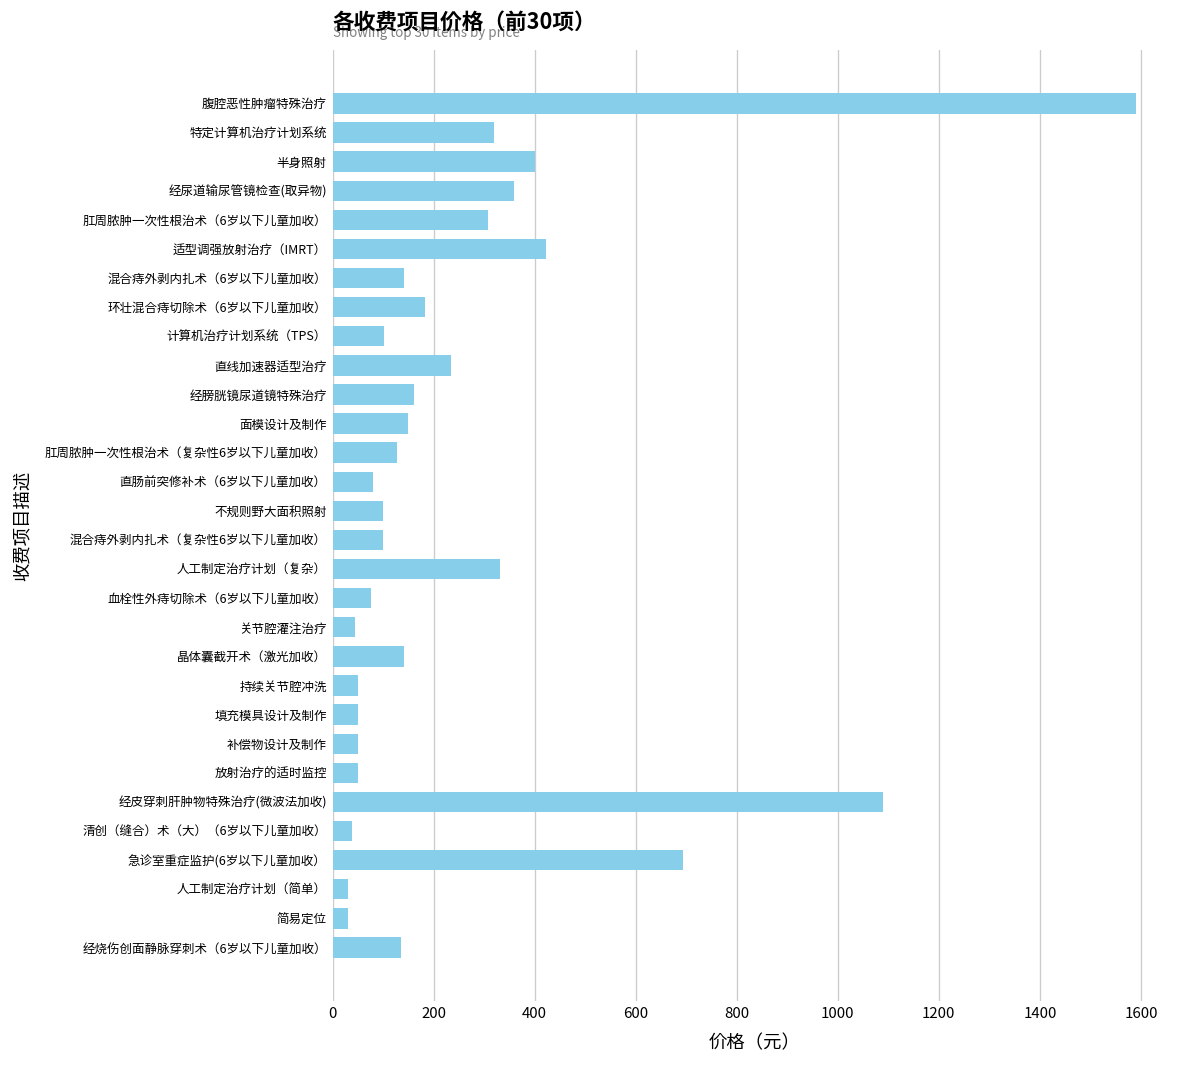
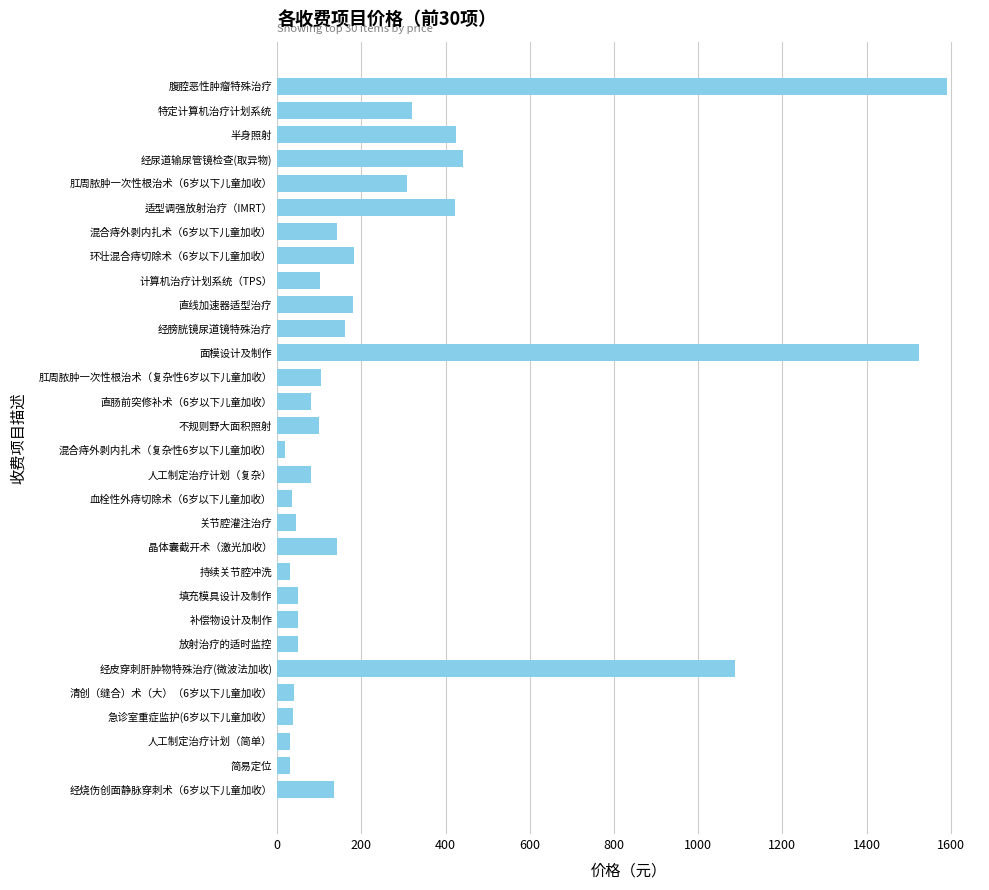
半身照射: 400 -> 420
经尿道输尿管镜检查(取异物): 360 -> 440
直线加速器适型治疗: 230 -> 180
面模设计及制作: 150 -> 1520
肛周脓肿一次性根治术（复杂性6岁以下儿童加收）: 130 -> 100
混合痔外剥内扎术（复杂性6岁以下儿童加收）: 100 -> 20
人工制定治疗计划（复杂）: 330 -> 80
血栓性外痔切除术（6岁以下儿童加收）: 80 -> 40
持续关节腔冲洗: 50 -> 30
急诊室重症监护(6岁以下儿童加收）: 690 -> 40
